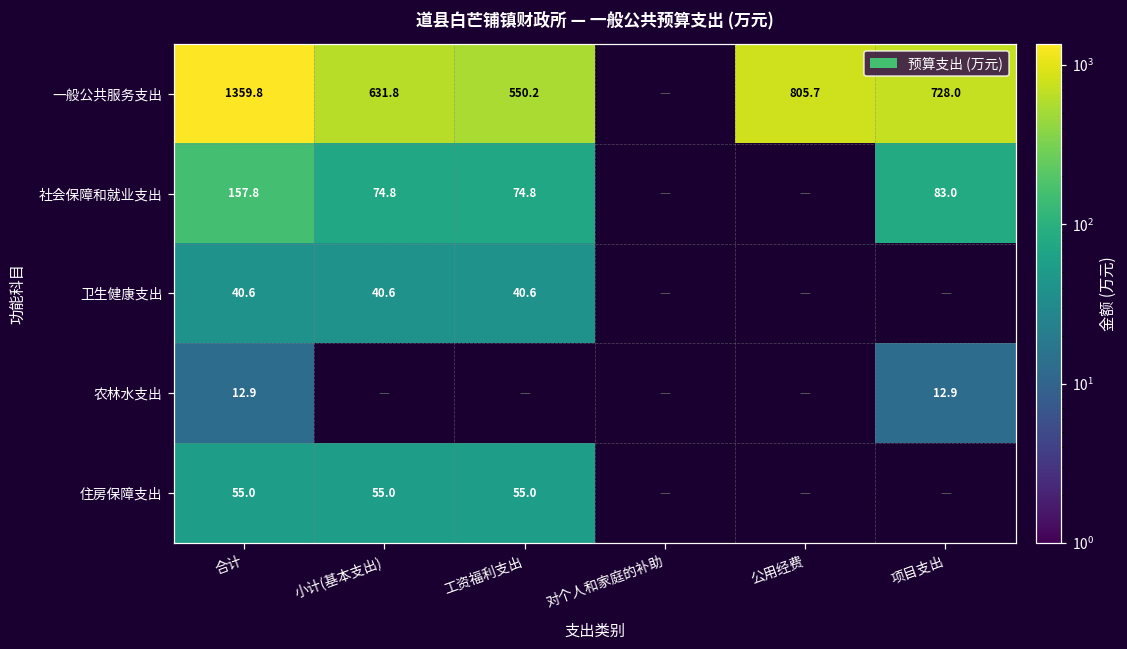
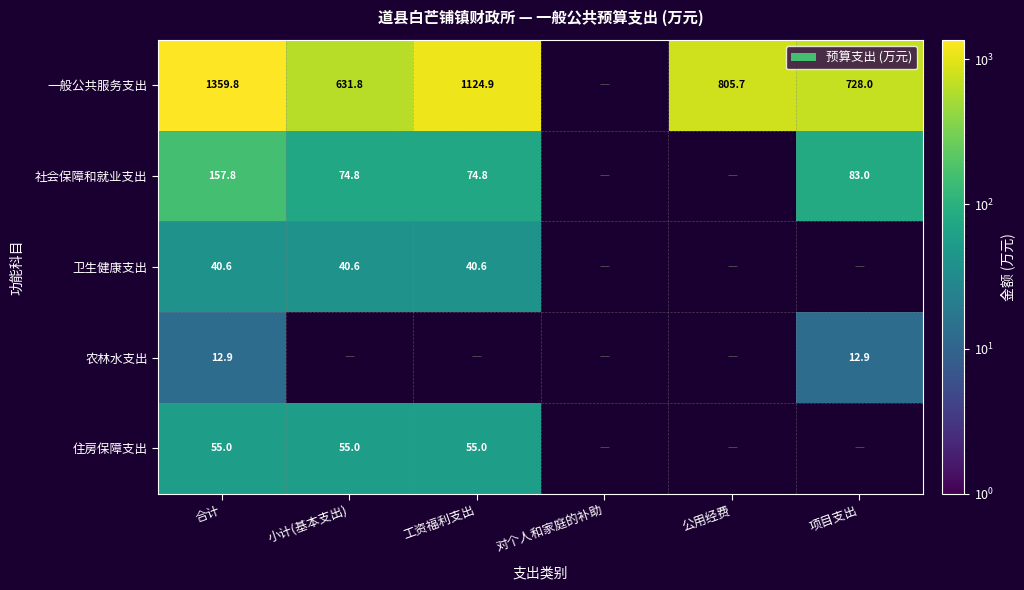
一般公共服务支出, 工资福利支出: 550.2 -> 1124.9
